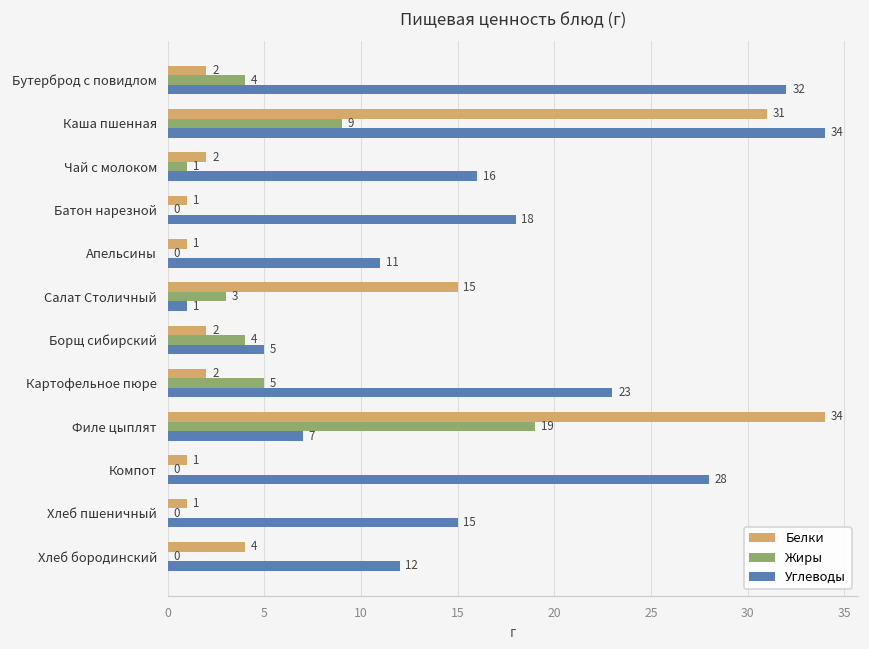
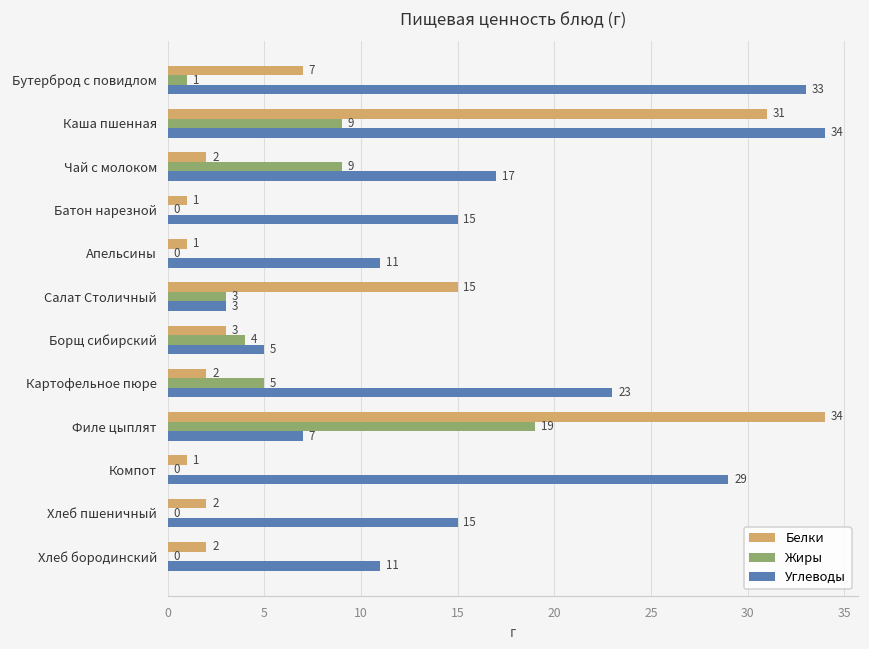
Белки, Бутерброд с повидлом: 2 -> 7
Жиры, Бутерброд с повидлом: 4 -> 1
Углеводы, Бутерброд с повидлом: 32 -> 33
Жиры, Чай с молоком: 1 -> 9
Углеводы, Чай с молоком: 16 -> 17
Углеводы, Батон нарезной: 18 -> 15
Углеводы, Салат Столичный: 1 -> 3
Белки, Борщ сибирский: 2 -> 3
Углеводы, Компот: 28 -> 29
Белки, Хлеб пшеничный: 1 -> 2
Белки, Хлеб бородинский: 4 -> 2
Углеводы, Хлеб бородинский: 12 -> 11
